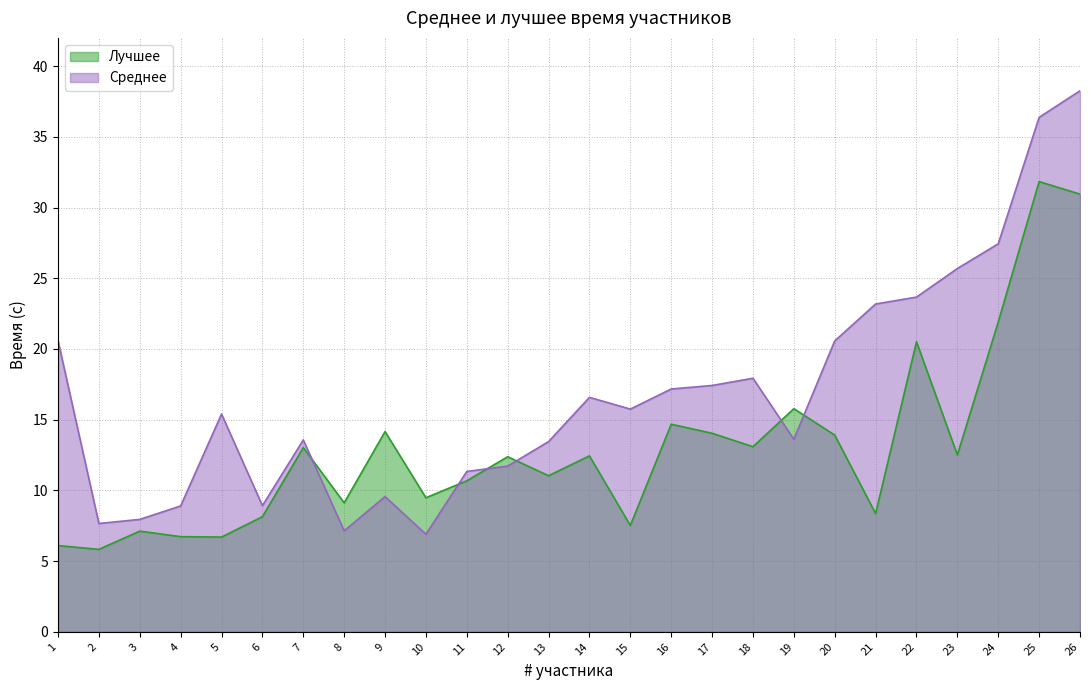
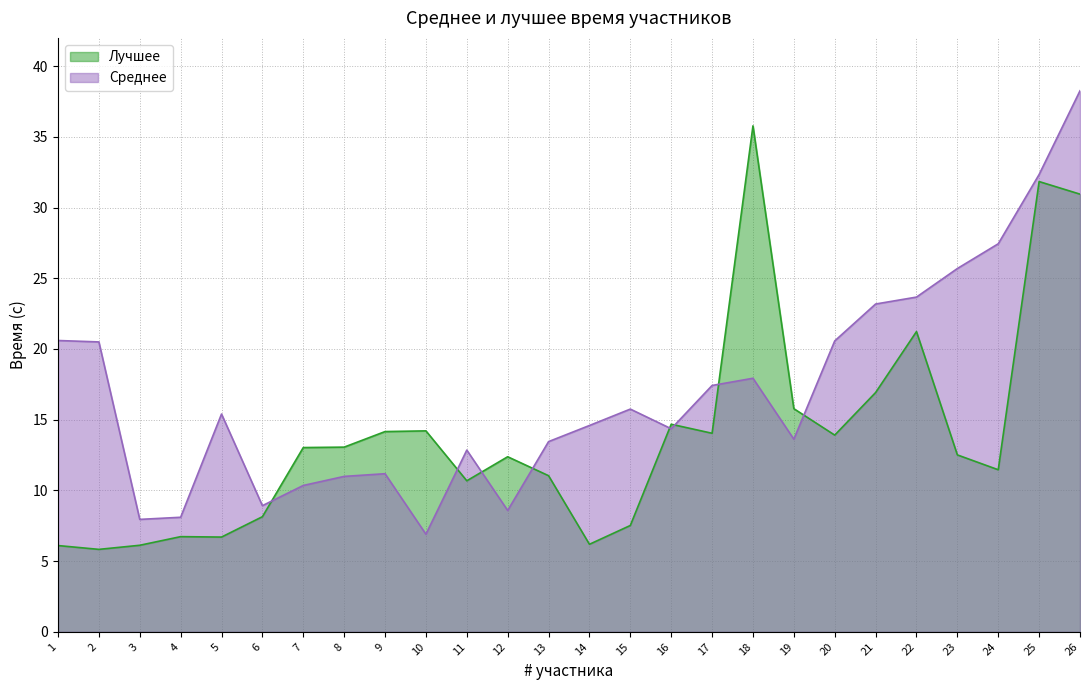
Среднее, 2: 7.7 -> 20.5
Лучшее, 3: 7.1 -> 6.1
Среднее, 4: 8.9 -> 8.1
Среднее, 7: 13.6 -> 10.4
Лучшее, 8: 9.1 -> 13.1
Среднее, 8: 7.1 -> 11.0
Среднее, 9: 9.6 -> 11.2
Лучшее, 10: 9.5 -> 14.2
Среднее, 11: 11.3 -> 12.9
Среднее, 12: 11.7 -> 8.6
Лучшее, 14: 12.4 -> 6.2
Среднее, 14: 16.6 -> 14.6
Среднее, 16: 17.2 -> 14.4
Лучшее, 18: 13.1 -> 35.8
Лучшее, 21: 8.4 -> 16.9
Лучшее, 22: 20.5 -> 21.2
Лучшее, 24: 21.9 -> 11.5
Среднее, 25: 36.4 -> 32.3
